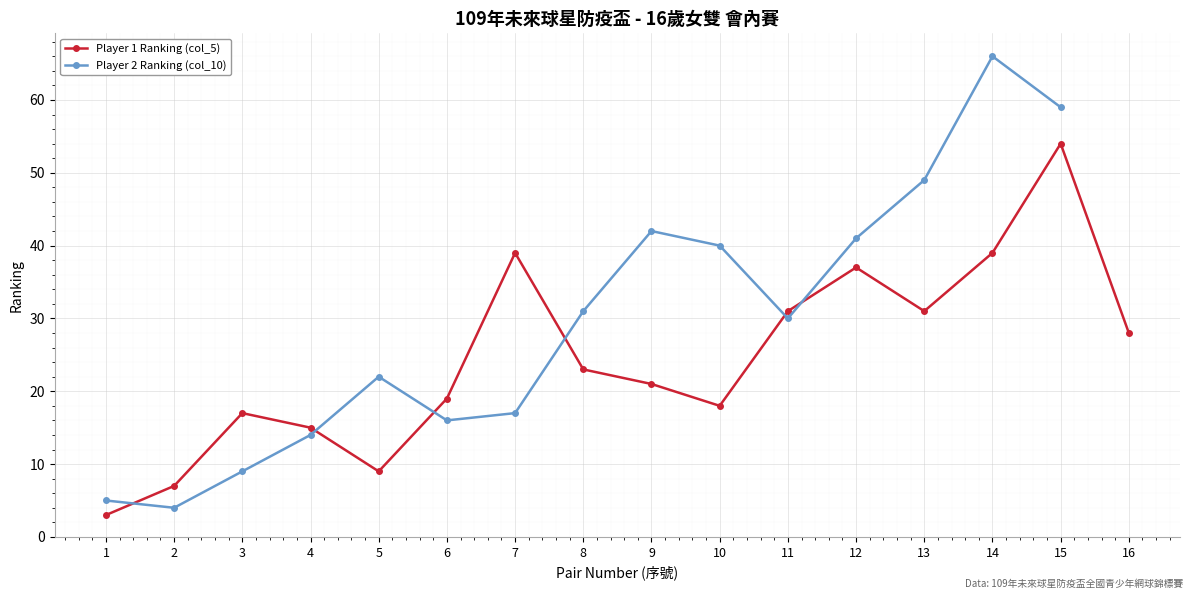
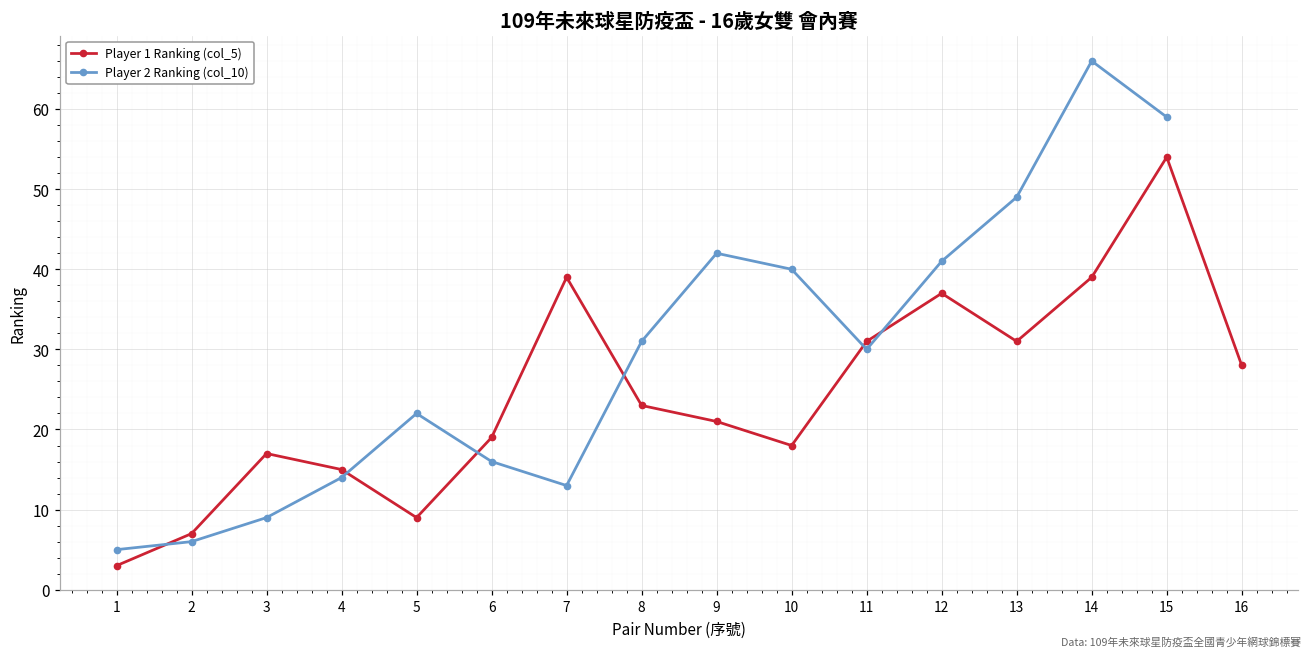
Player 2 Ranking (col_10), 2: 4 -> 6
Player 2 Ranking (col_10), 7: 17 -> 13
